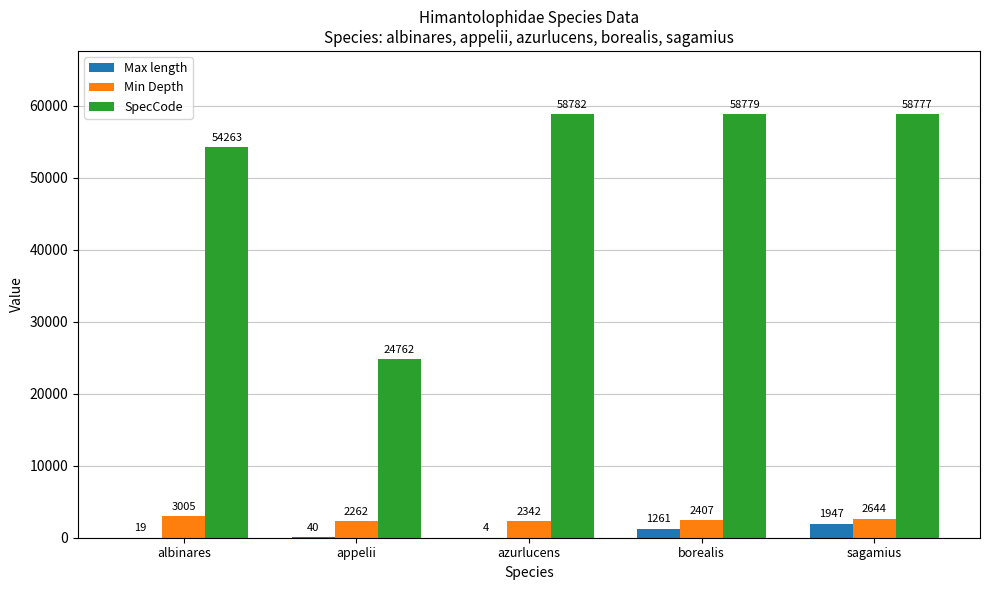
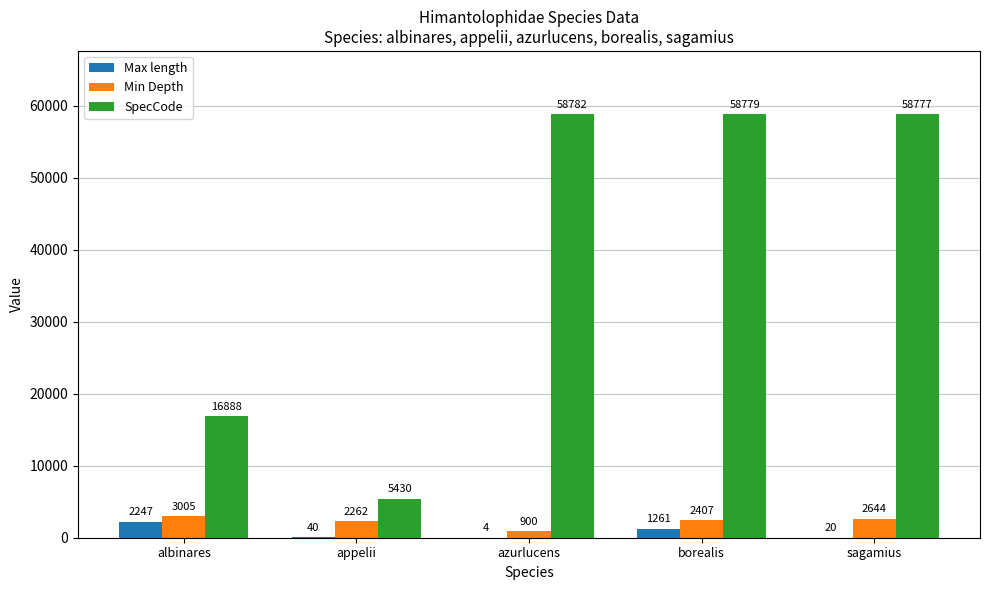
Max length, albinares: 19 -> 2247
SpecCode, albinares: 54263 -> 16888
SpecCode, appelii: 24762 -> 5430
Min Depth, azurlucens: 2342 -> 900
Max length, sagamius: 1947 -> 20
